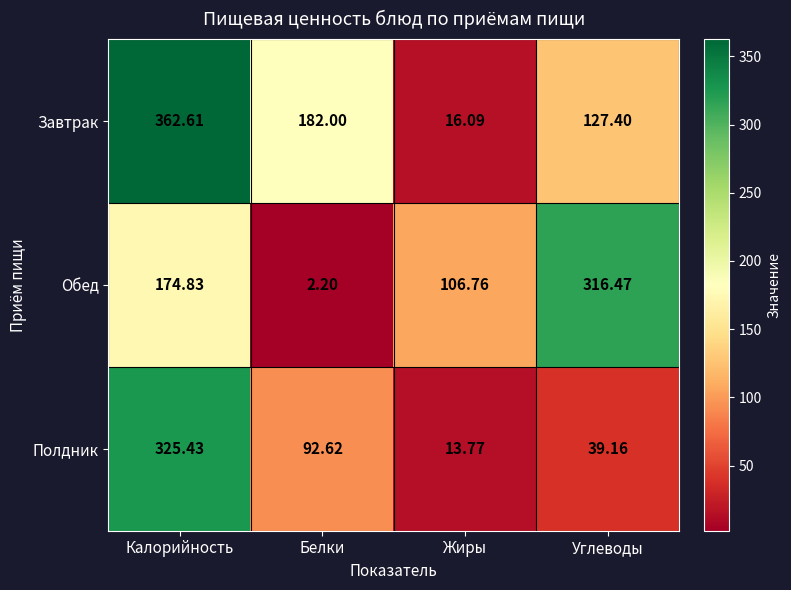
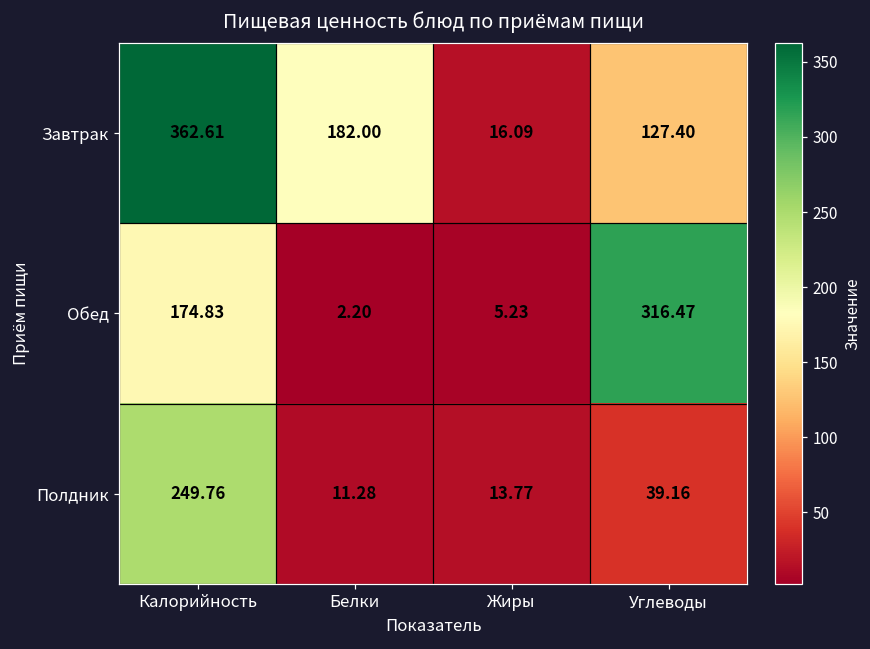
Обед, Жиры: 106.76 -> 5.23
Полдник, Калорийность: 325.43 -> 249.76
Полдник, Белки: 92.62 -> 11.28
